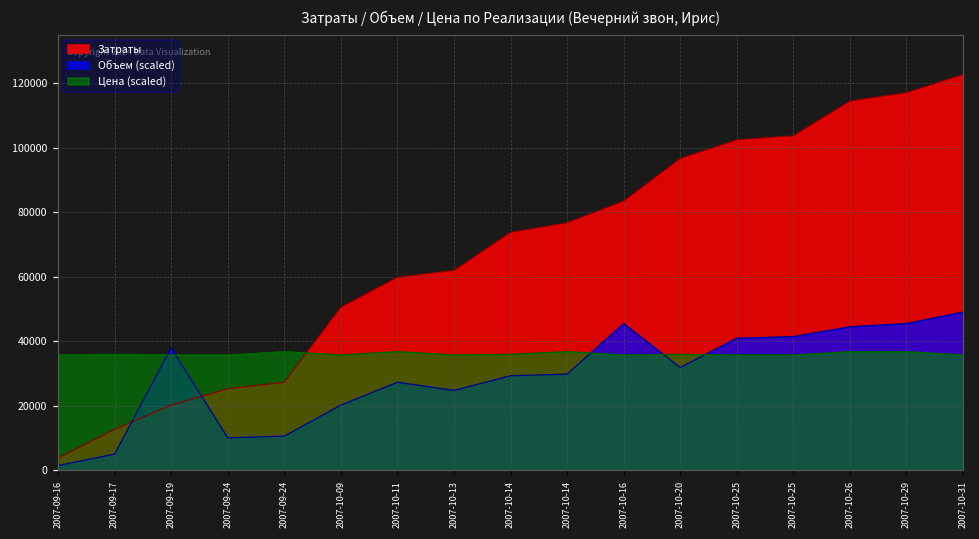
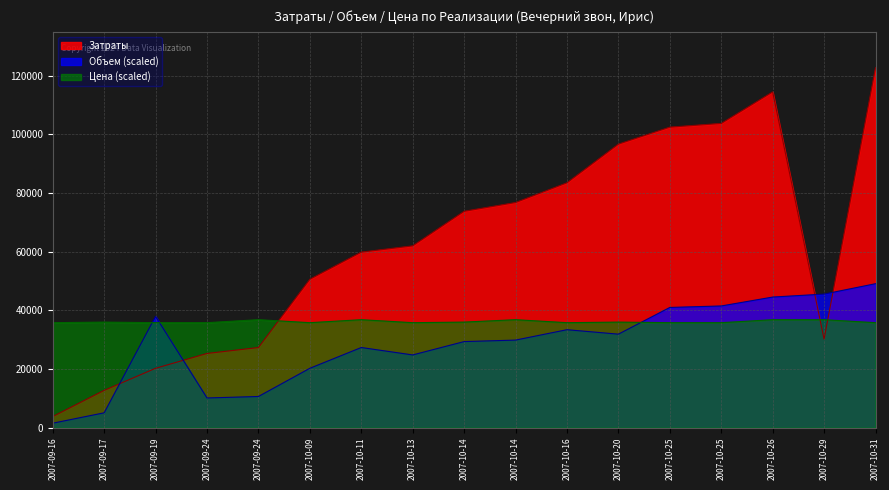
Объем (scaled), 2007-10-16: 46000 -> 33000
Затраты, 2007-10-29: 117000 -> 30000
